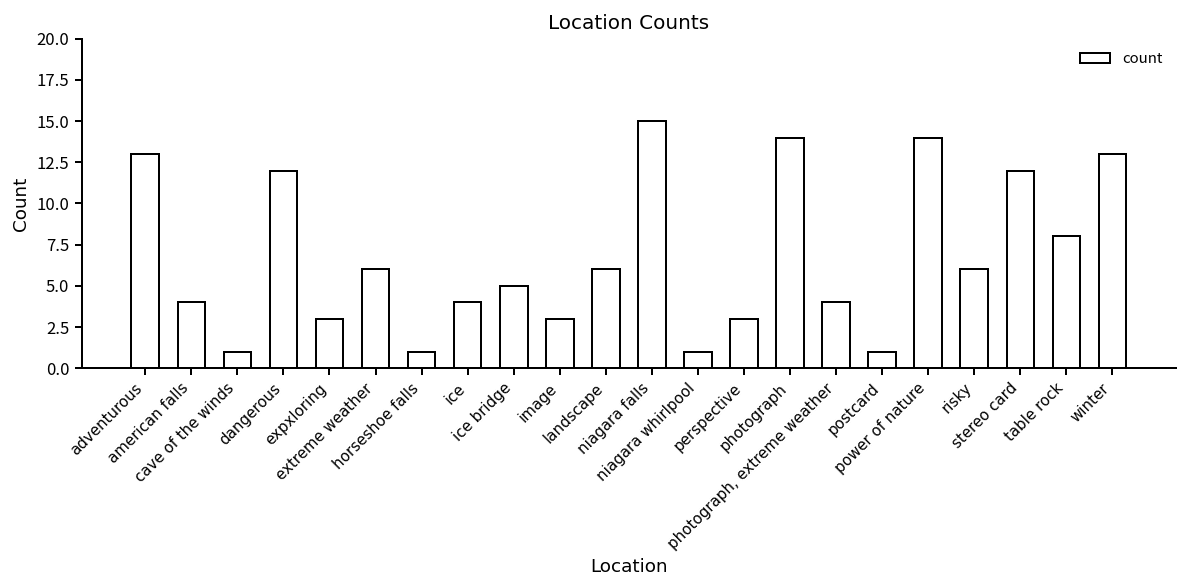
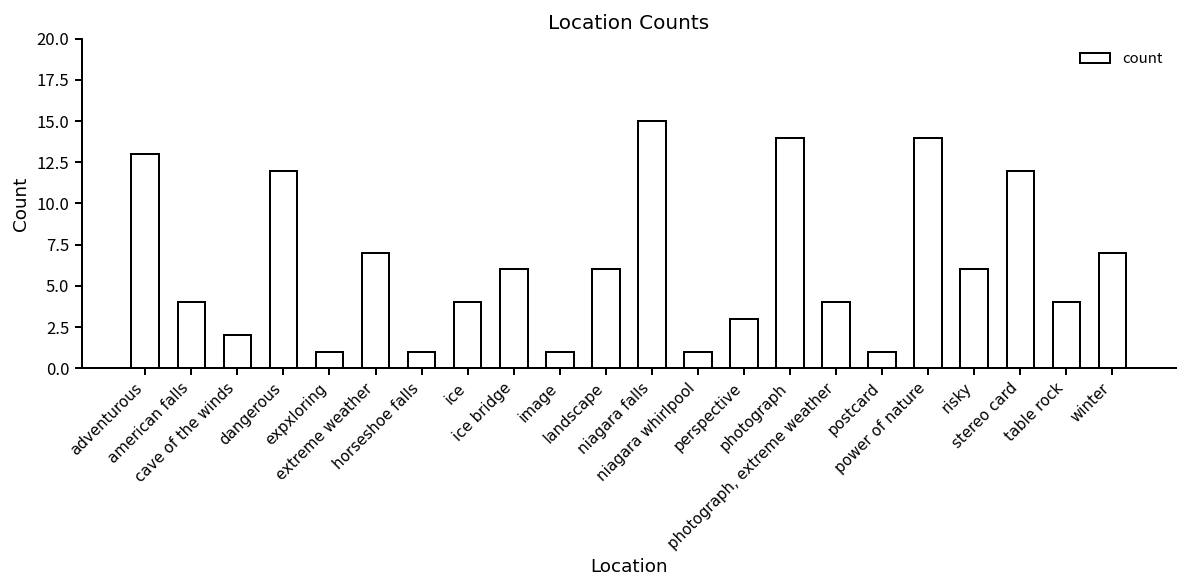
cave of the winds: 1 -> 2
expxloring: 3 -> 1
extreme weather: 6 -> 7
ice bridge: 5 -> 6
image: 3 -> 1
table rock: 8 -> 4
winter: 13 -> 7
